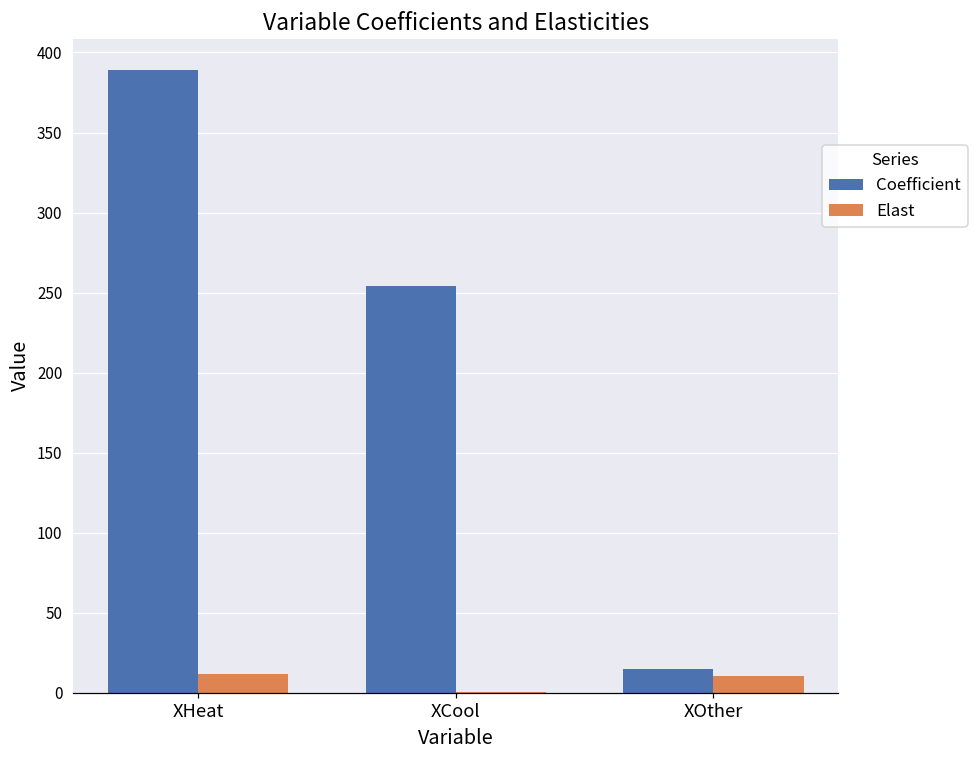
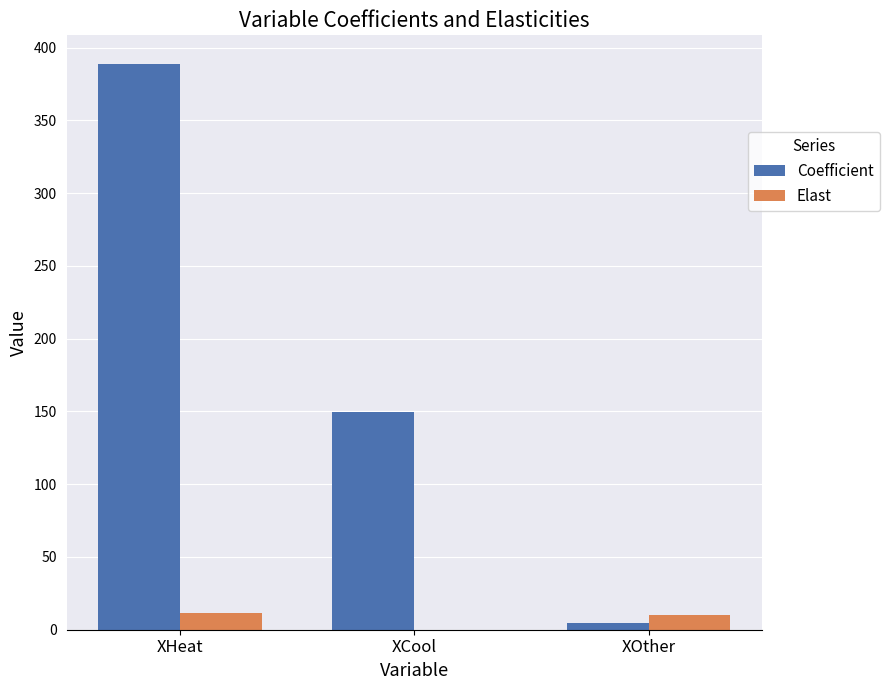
Coefficient, XCool: 254 -> 150
Coefficient, XOther: 15 -> 5
